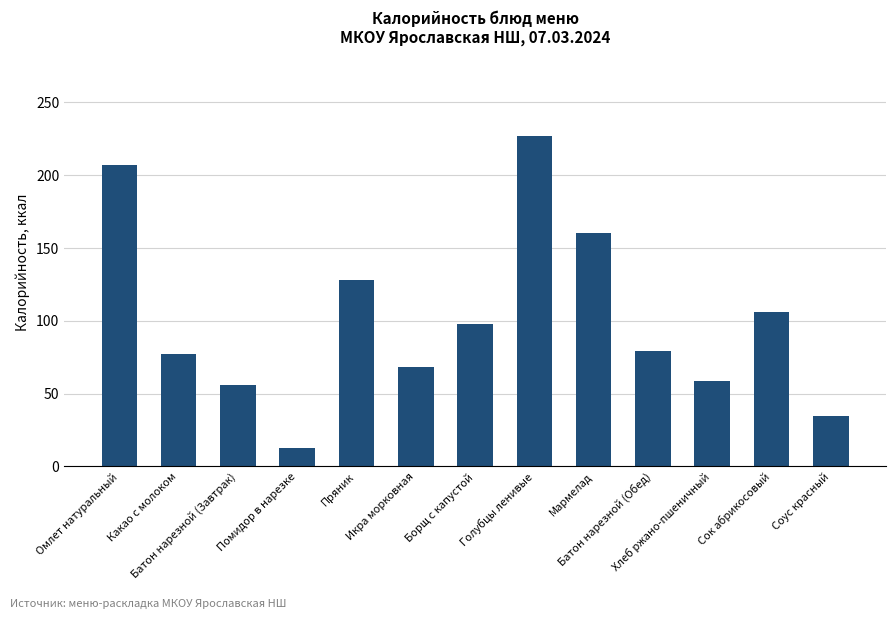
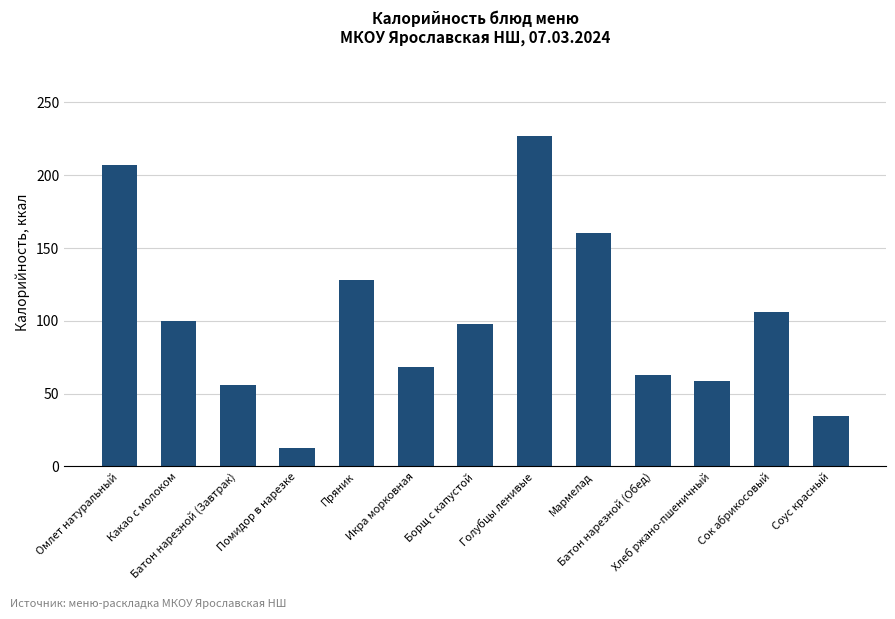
Какао с молоком: 77 -> 100
Батон нарезной (Обед): 79 -> 63
